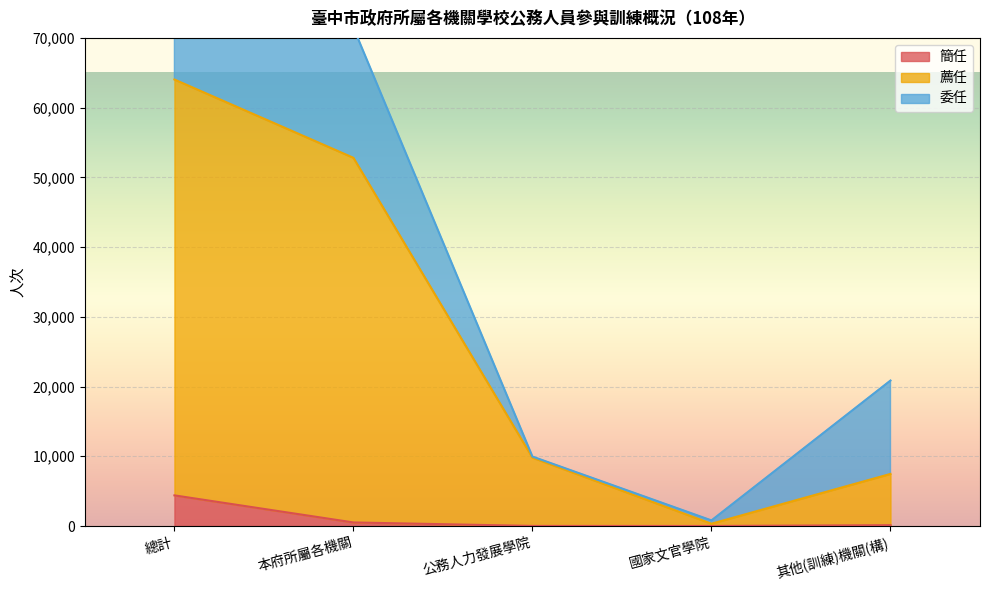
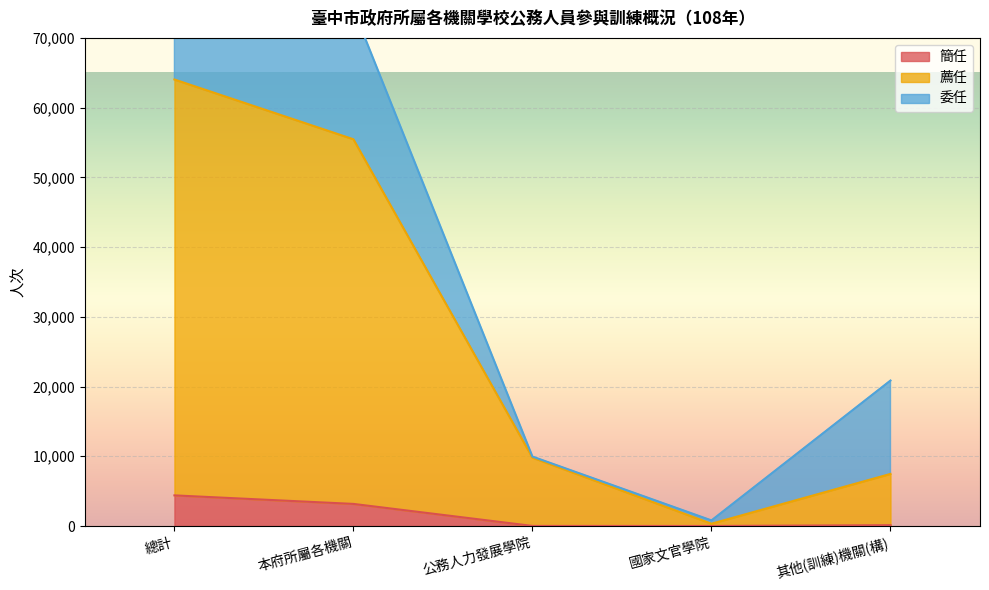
簡任, 本府所屬各機關: 1,000 -> 3,000
